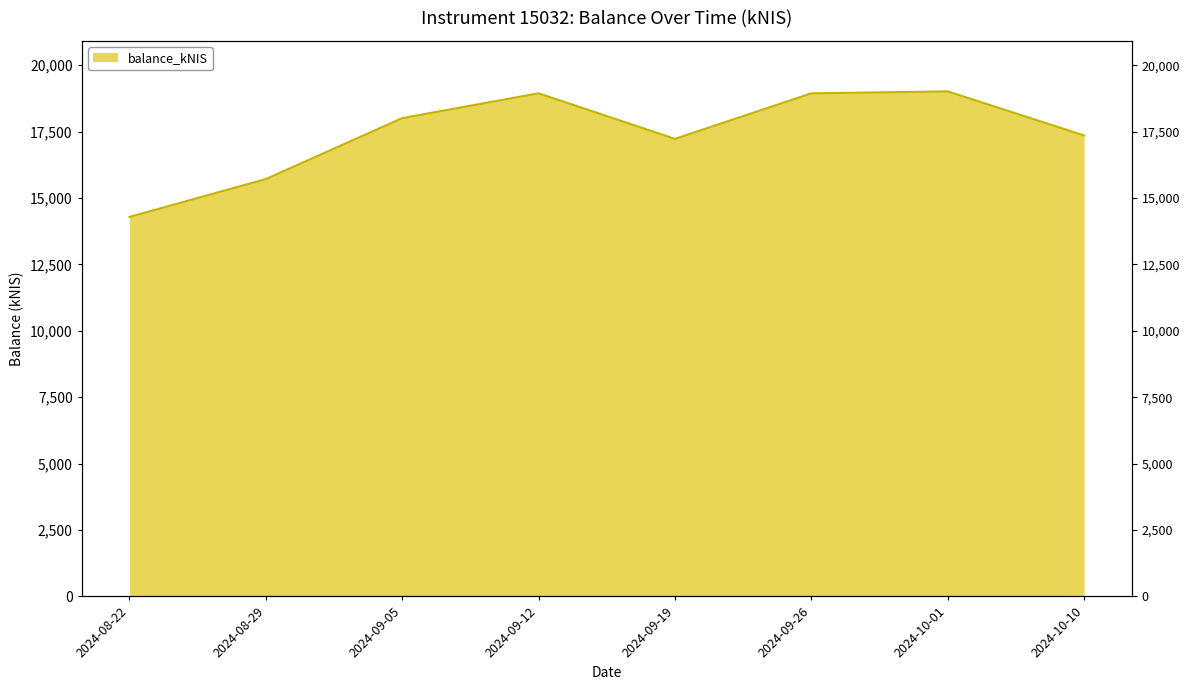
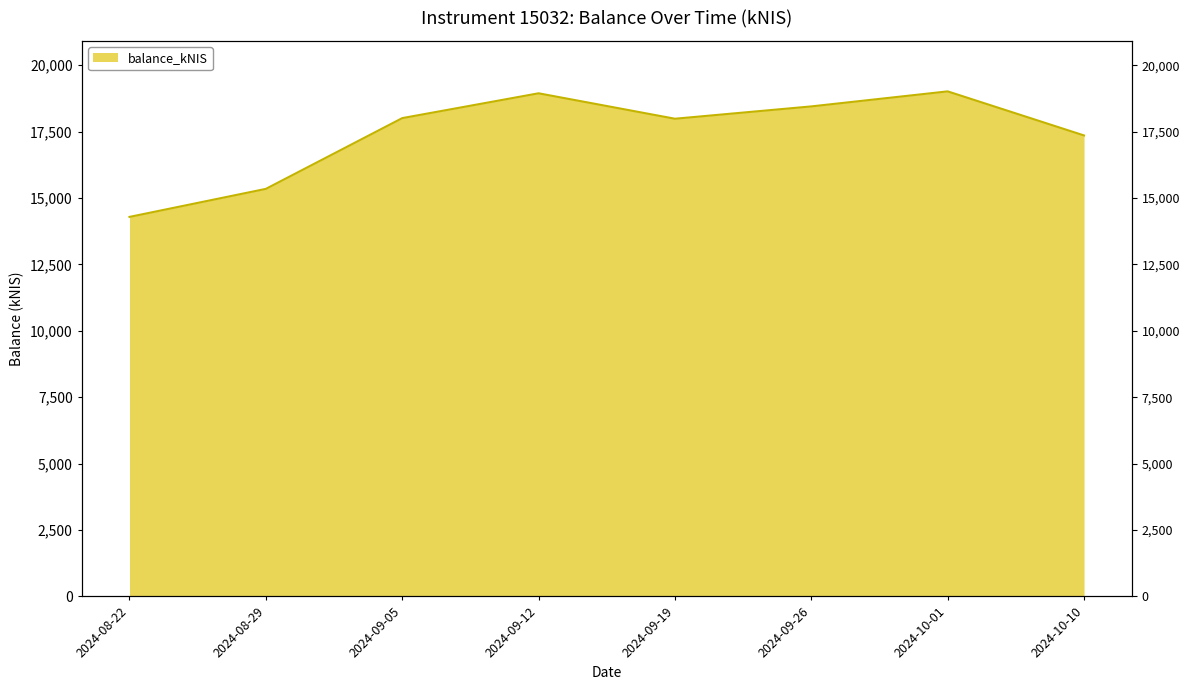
2024-08-29: 15,700 -> 15,300
2024-09-19: 17,200 -> 18,000
2024-09-26: 18,900 -> 18,500
